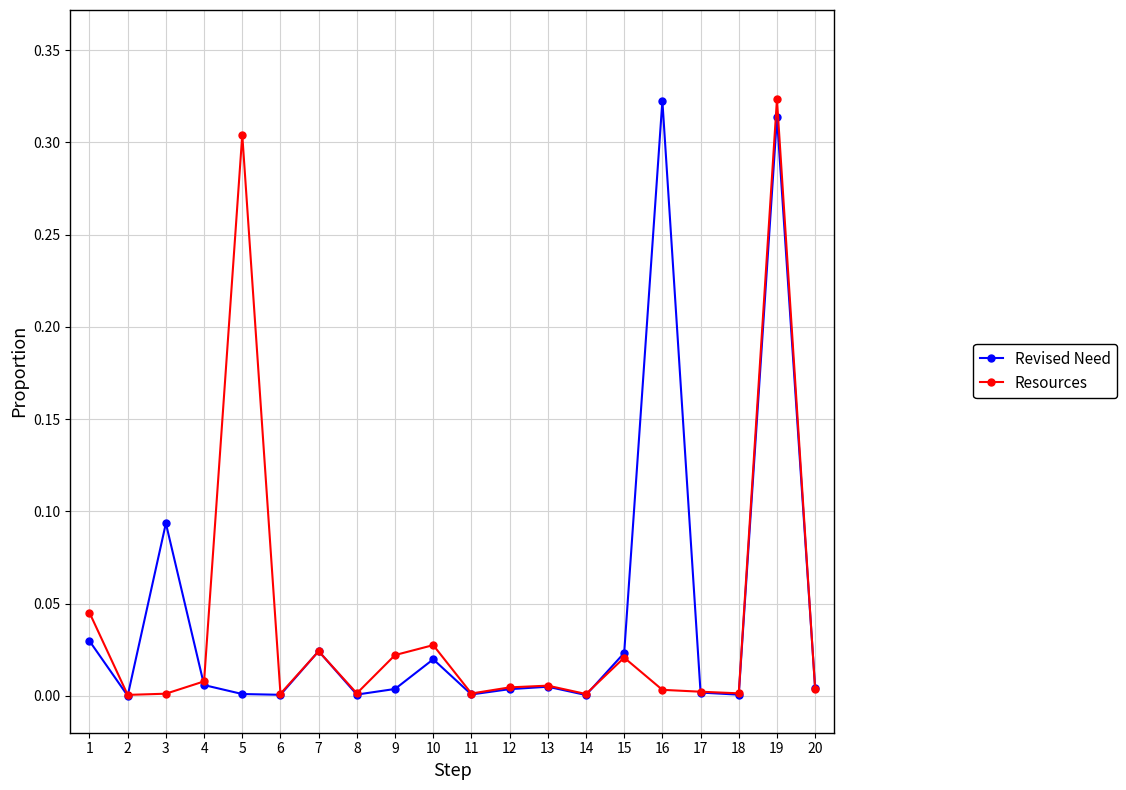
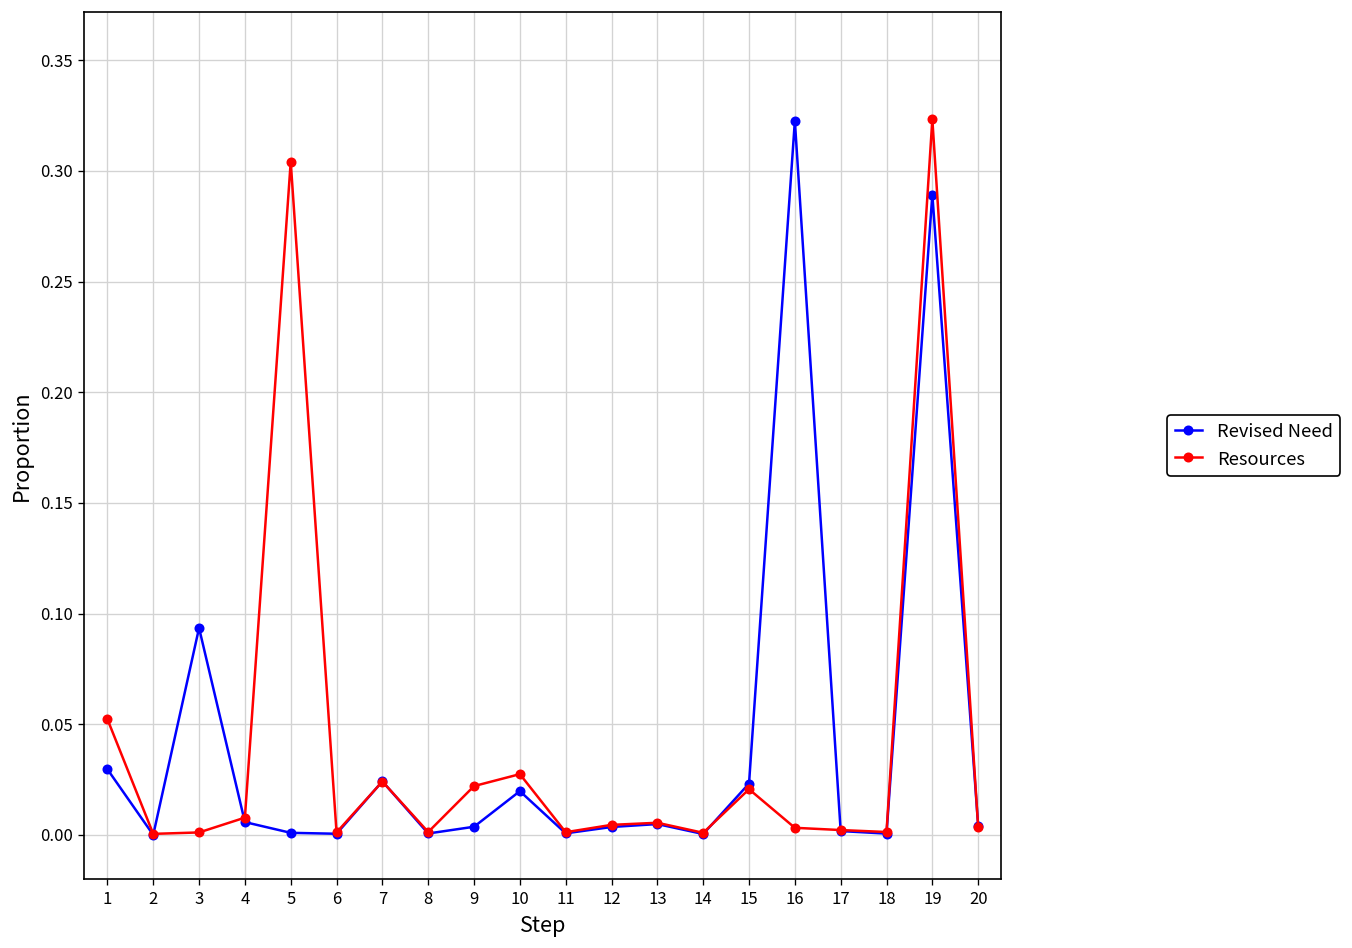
Resources, 1: 0.045 -> 0.052
Revised Need, 19: 0.314 -> 0.289
